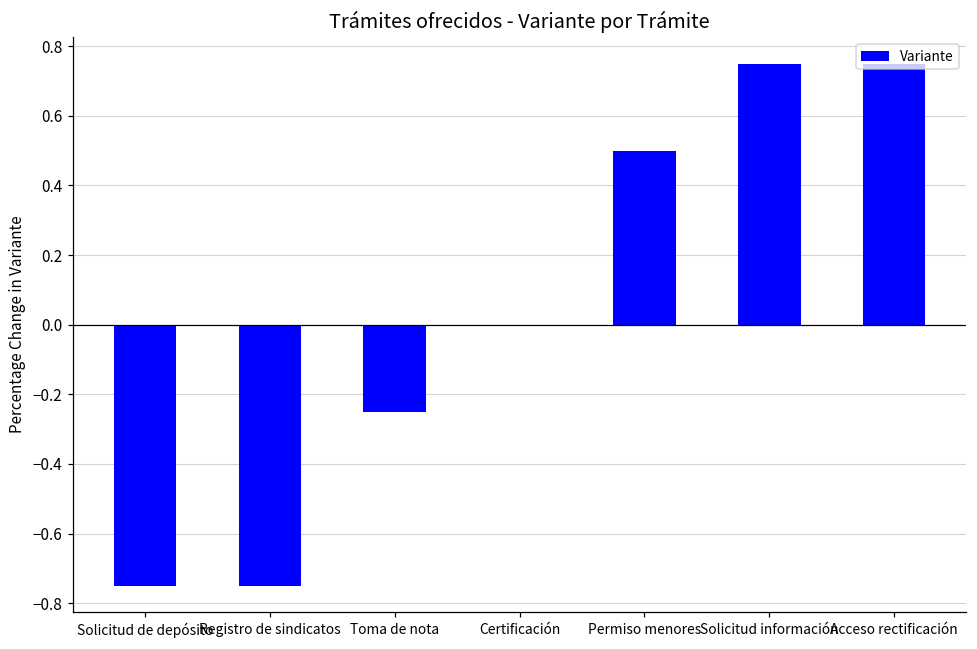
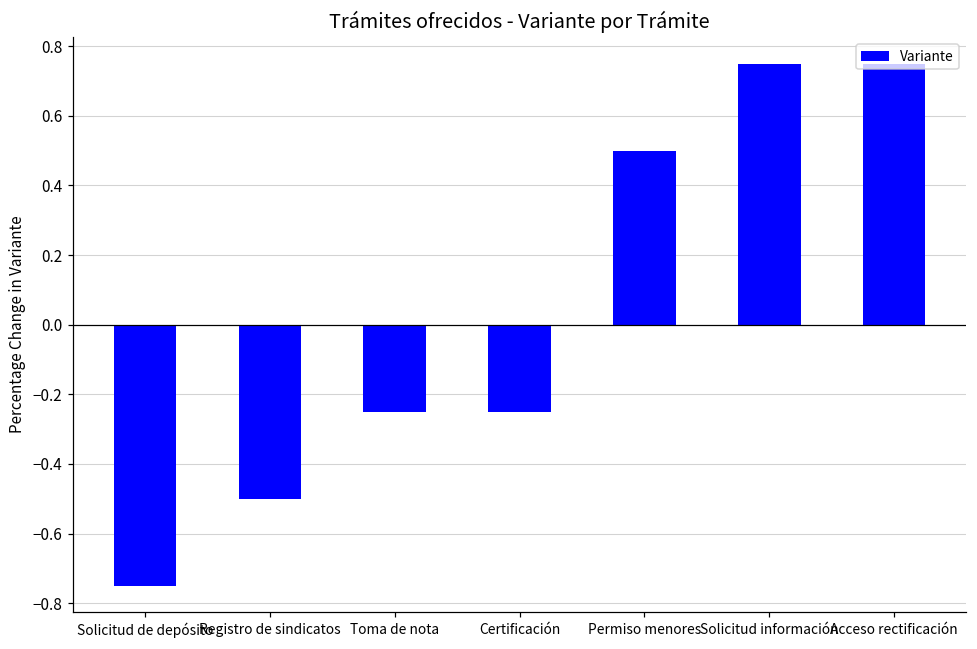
Registro de sindicatos: -0.75 -> -0.50
Certificación: 0.00 -> -0.25
